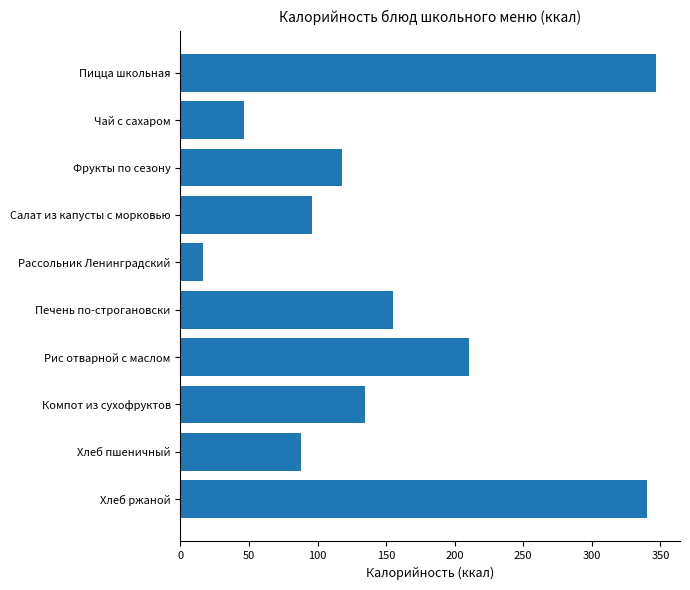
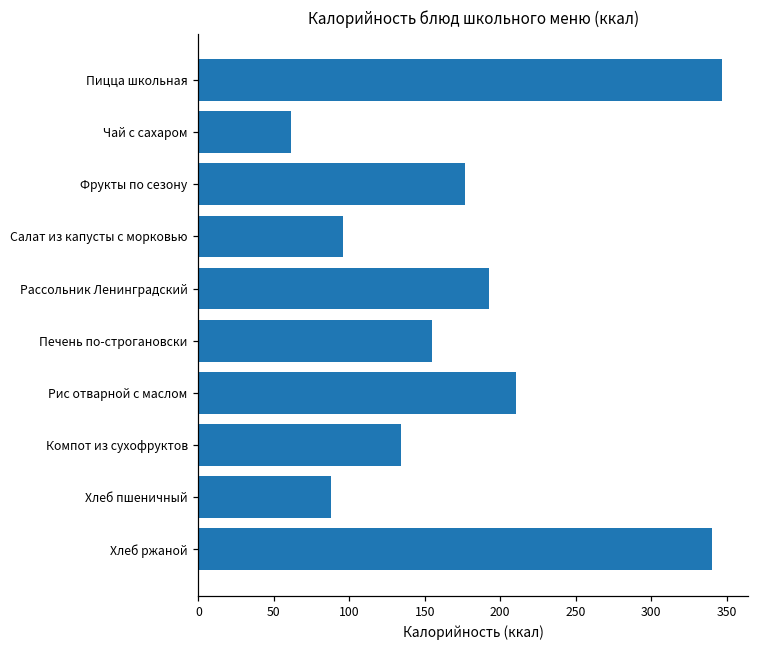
Чай с сахаром: 47 -> 61
Фрукты по сезону: 118 -> 177
Рассольник Ленинградский: 17 -> 192
